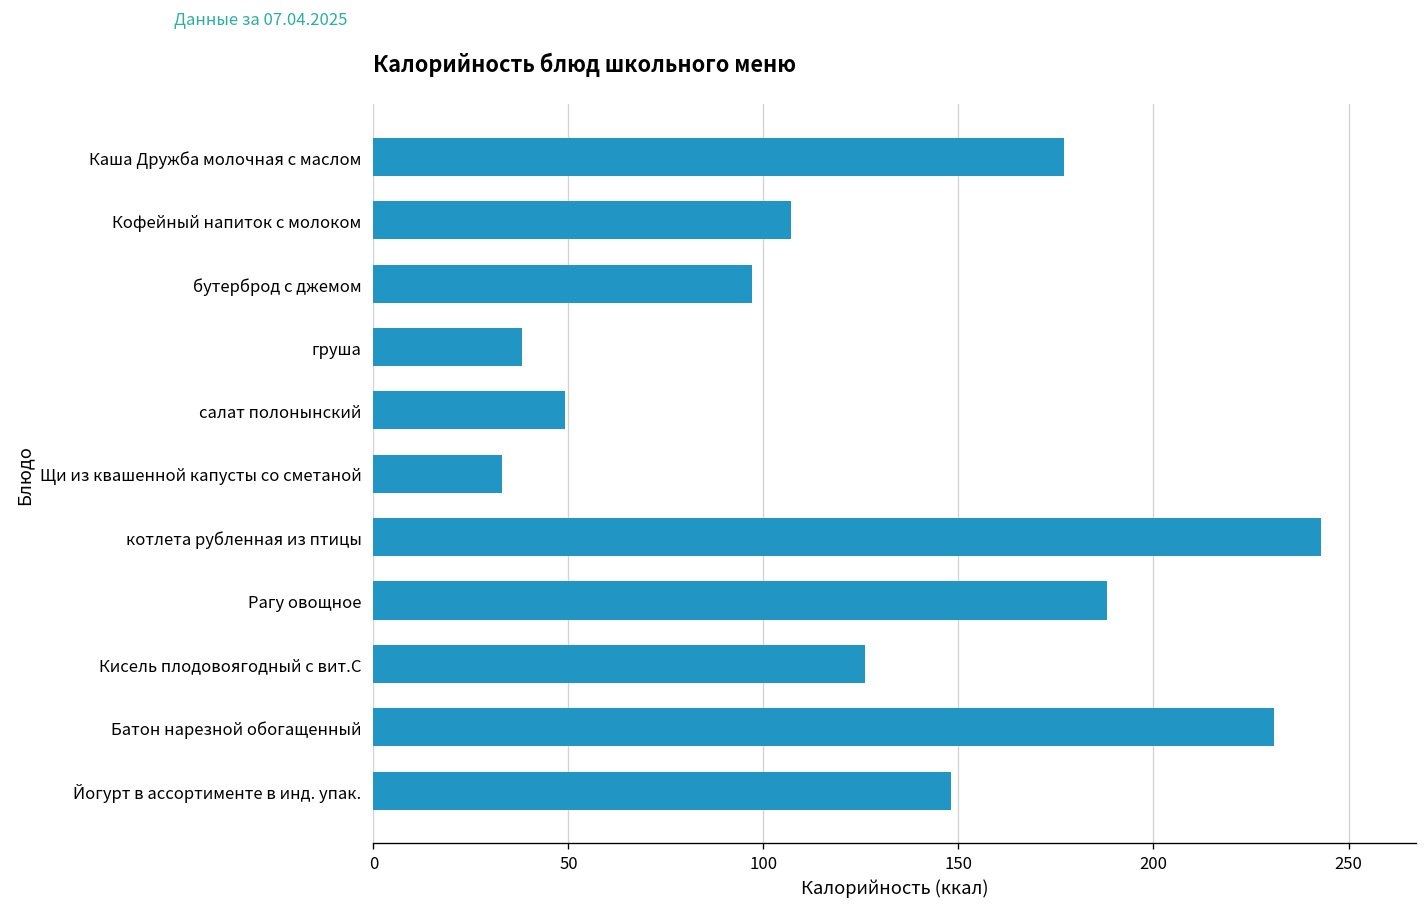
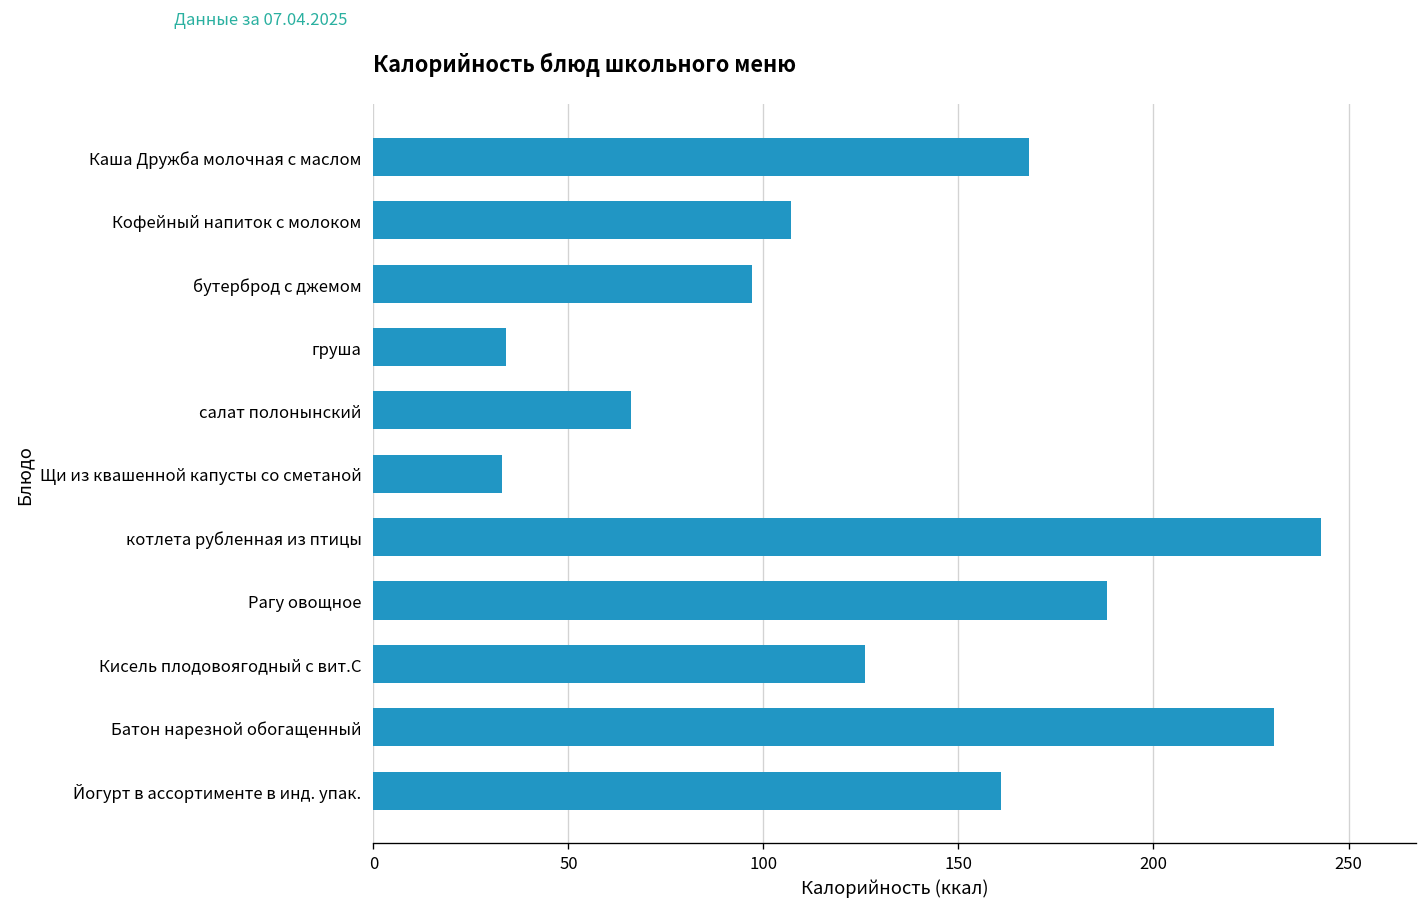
Каша Дружба молочная с маслом: 177 -> 168
груша: 38 -> 34
салат полонынский: 49 -> 66
Йогурт в ассортименте в инд. упак.: 148 -> 161
